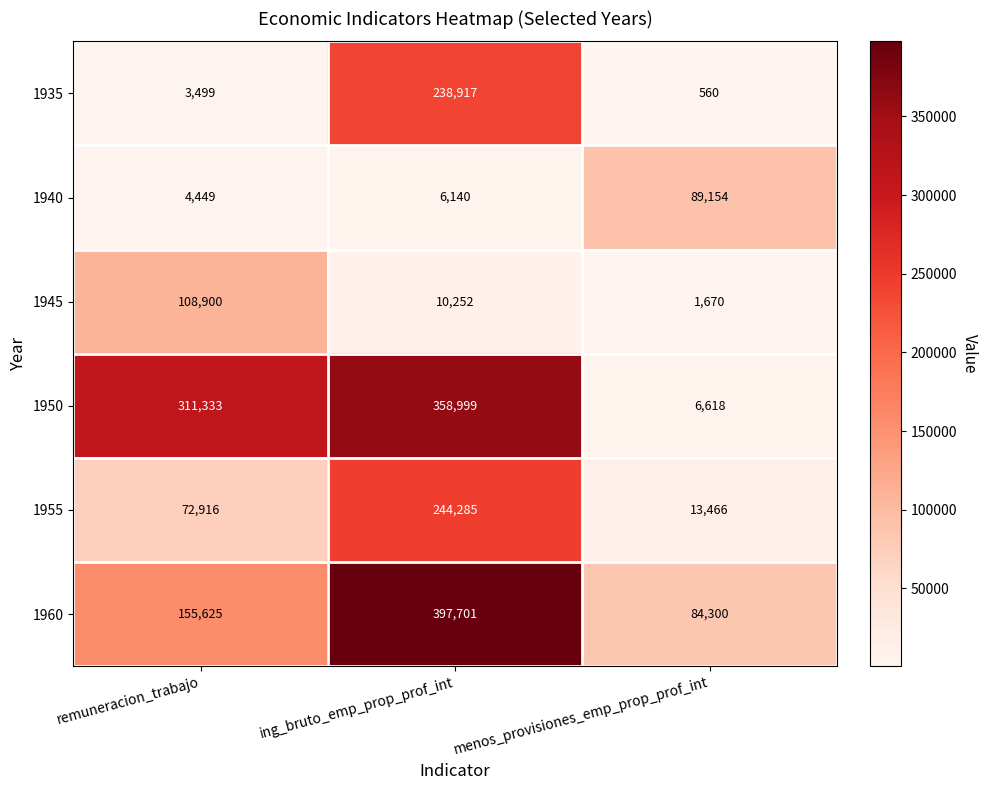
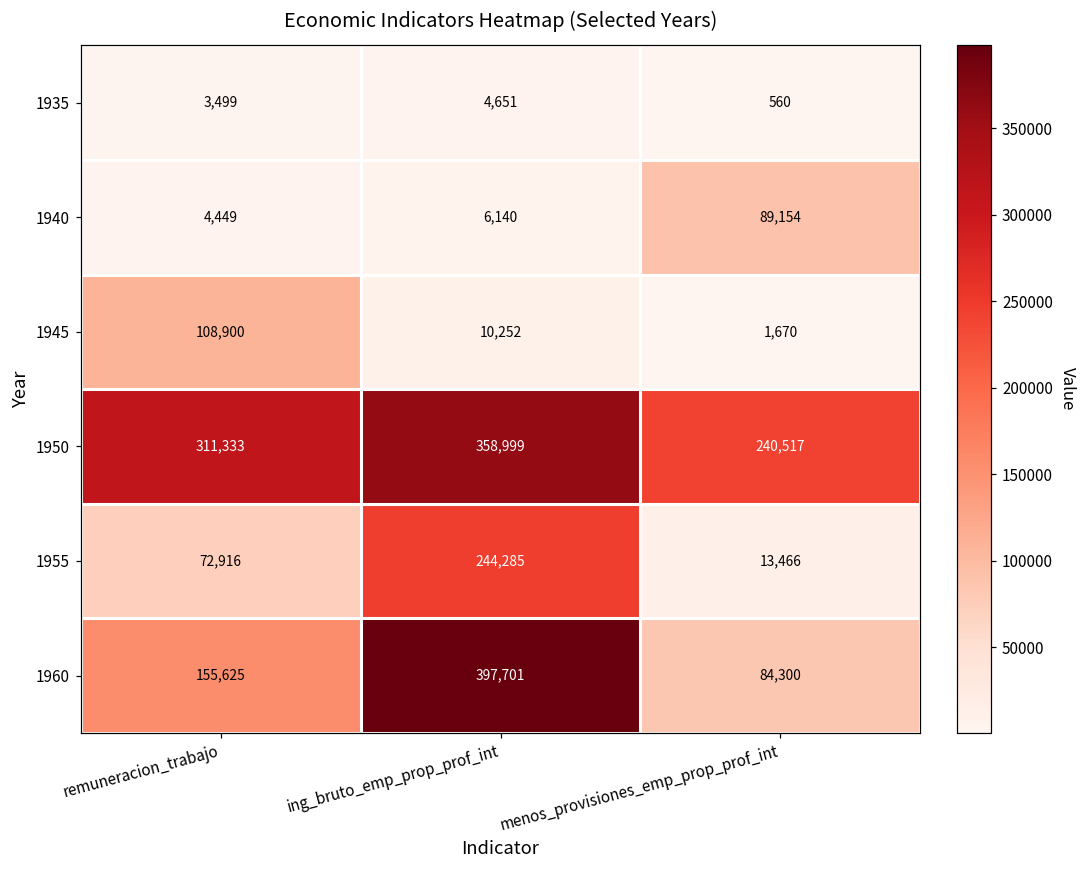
1935, ing_bruto_emp_prop_prof_int: 238,917 -> 4,651
1950, menos_provisiones_emp_prop_prof_int: 6,618 -> 240,517
